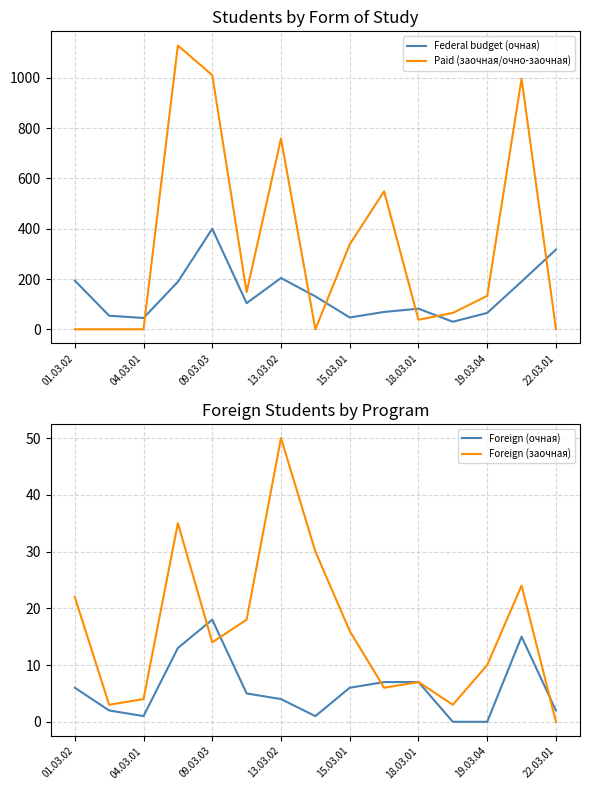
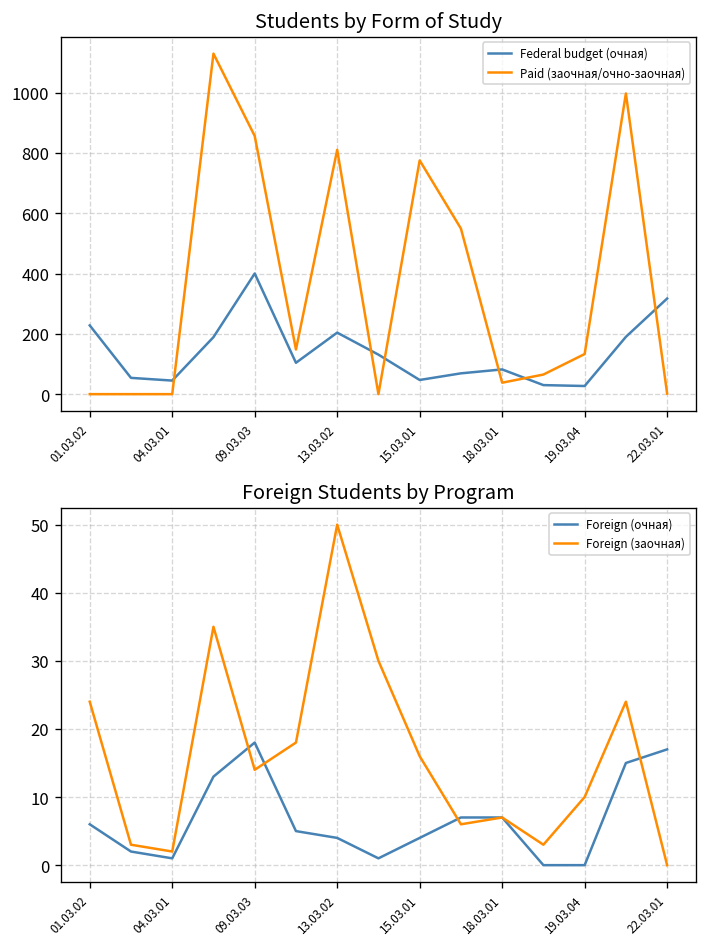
Students by Form of Study, Federal budget (очная), 01.03.02: 190 -> 230
Students by Form of Study, Paid (заочная/очно-заочная), 09.03.03: 1010 -> 860
Students by Form of Study, Paid (заочная/очно-заочная), 13.03.02: 760 -> 810
Students by Form of Study, Paid (заочная/очно-заочная), 15.03.01: 340 -> 780
Students by Form of Study, Federal budget (очная), 19.03.04: 70 -> 30
Foreign Students by Program, Foreign (заочная), 01.03.02: 22 -> 24
Foreign Students by Program, Foreign (заочная), 04.03.01: 4 -> 2
Foreign Students by Program, Foreign (очная), 15.03.01: 6 -> 4
Foreign Students by Program, Foreign (очная), 22.03.01: 2 -> 17
